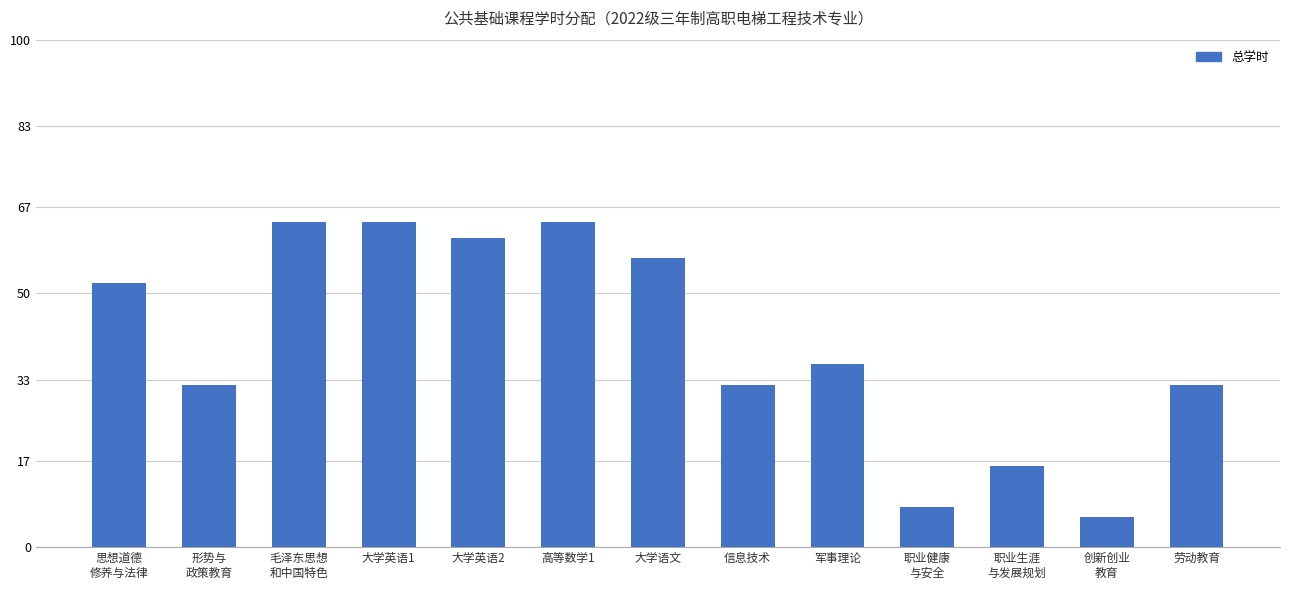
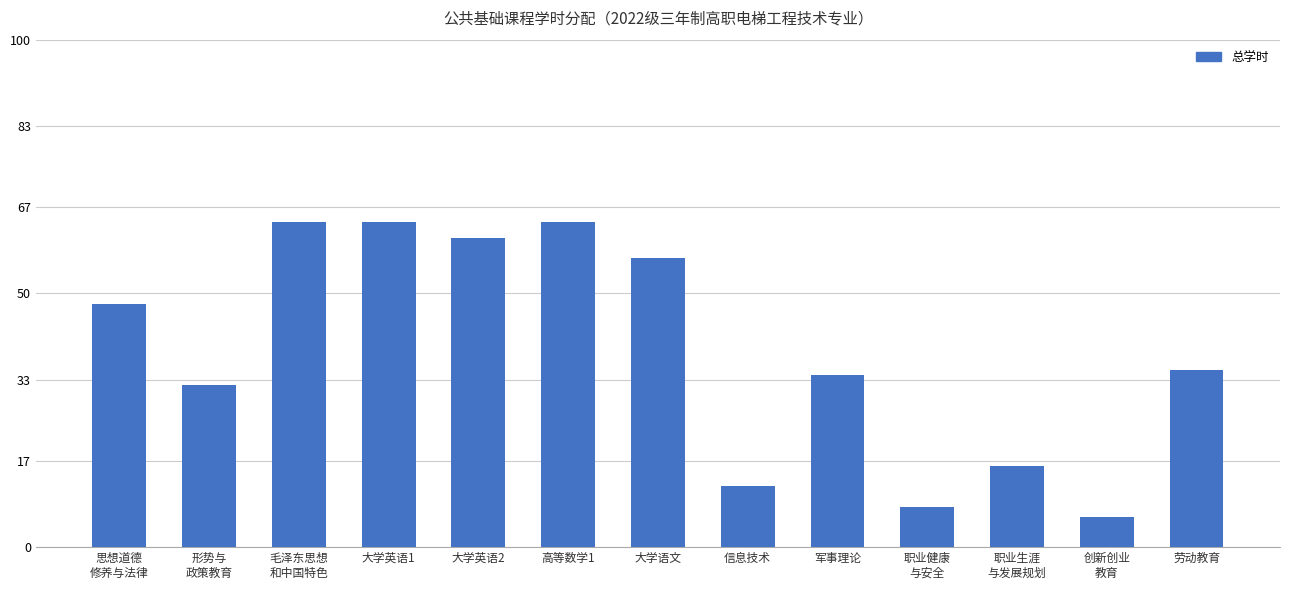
思想道德 修养与法律: 52 -> 48
信息技术: 32 -> 12
军事理论: 36 -> 34
劳动教育: 32 -> 35
